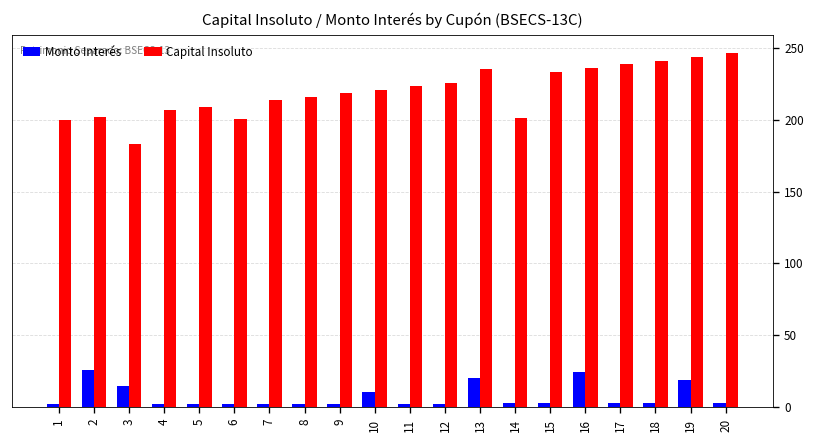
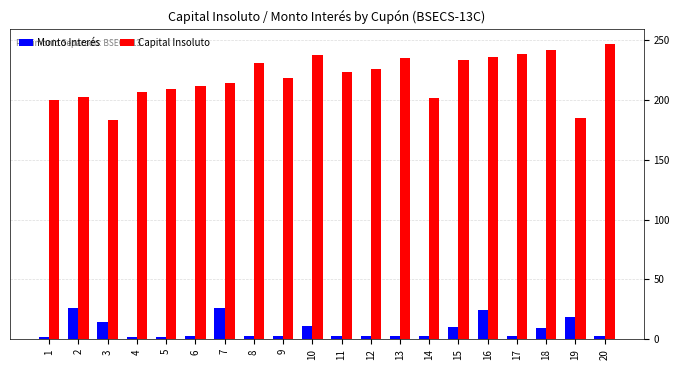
Capital Insoluto, 6: 200 -> 211
Monto Interés, 7: 2 -> 26
Capital Insoluto, 8: 216 -> 231
Capital Insoluto, 10: 221 -> 237
Monto Interés, 13: 20 -> 3
Monto Interés, 15: 3 -> 11
Monto Interés, 18: 3 -> 9
Capital Insoluto, 19: 244 -> 184
